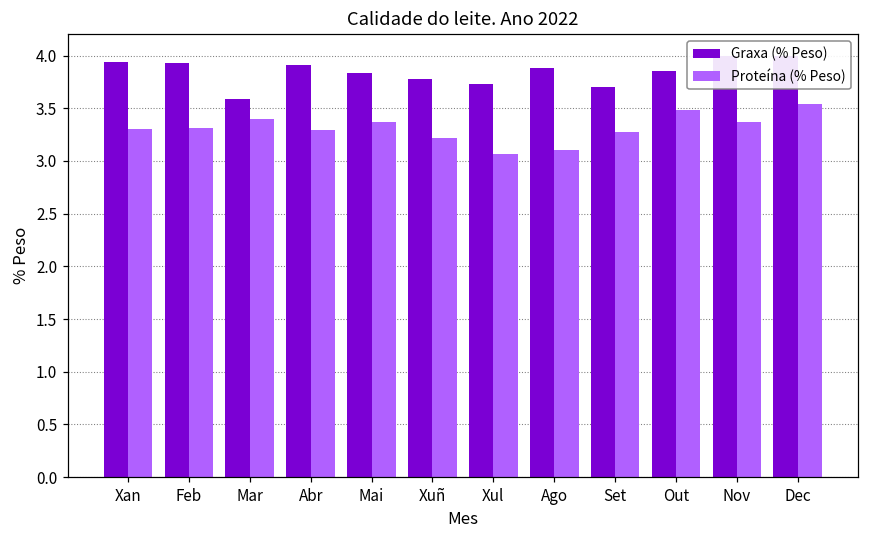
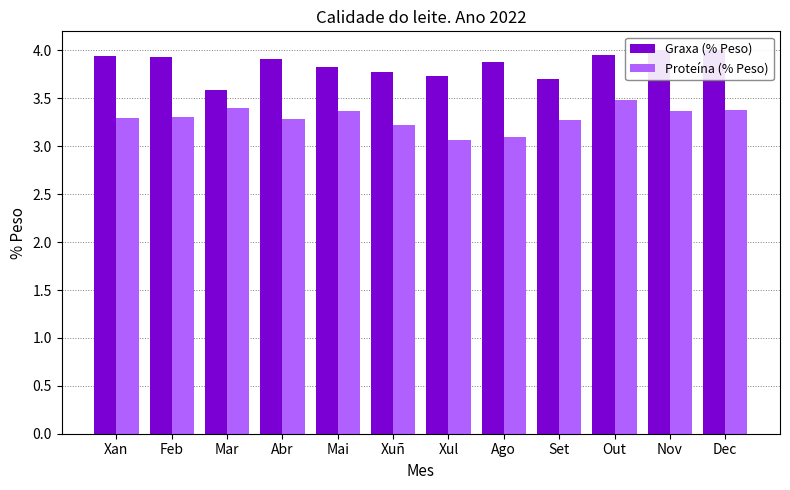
Graxa (% Peso), Out: 3.9 -> 4.0
Proteína (% Peso), Dec: 3.5 -> 3.4
